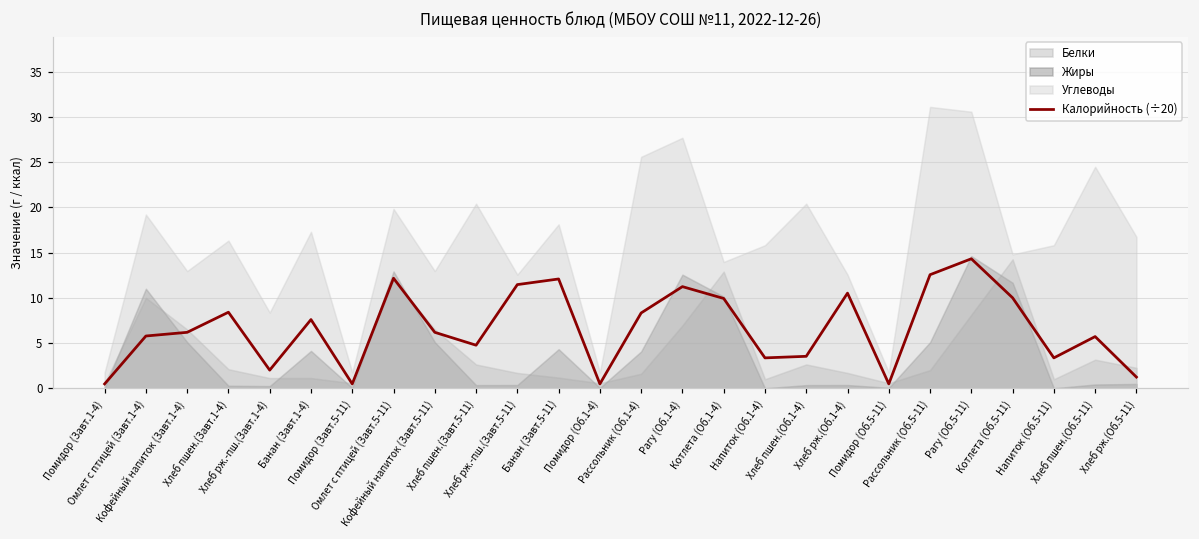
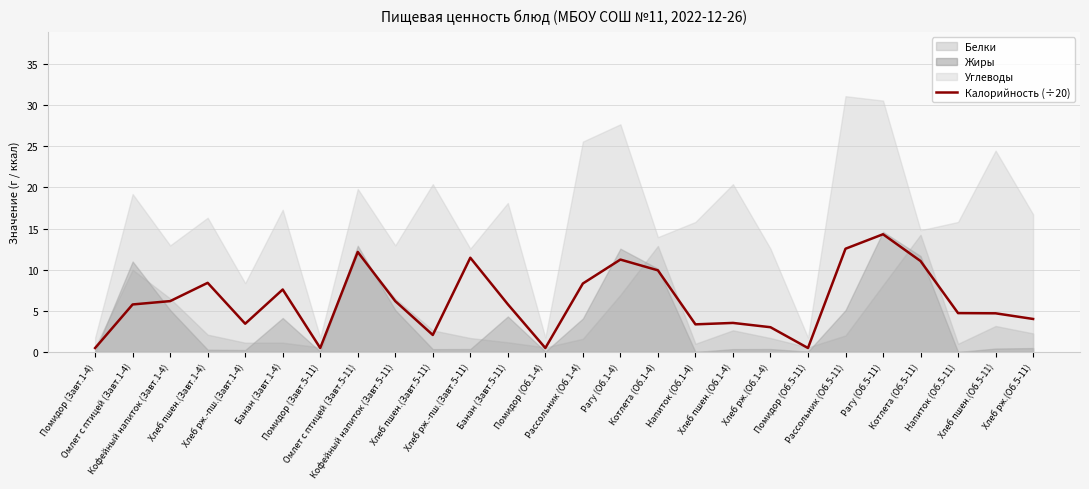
Калорийность (÷20), Хлеб рж.-пш.(Завт.1-4): 2 -> 3
Калорийность (÷20), Хлеб пшен.(Завт.5-11): 5 -> 2
Калорийность (÷20), Банан (Завт.5-11): 12 -> 6
Калорийность (÷20), Хлеб рж.(Об.1-4): 11 -> 3
Калорийность (÷20), Котлета (Об.5-11): 10 -> 11
Калорийность (÷20), Напиток (Об.5-11): 3 -> 5
Калорийность (÷20), Хлеб пшен.(Об.5-11): 6 -> 5
Калорийность (÷20), Хлеб рж.(Об.5-11): 1 -> 4
